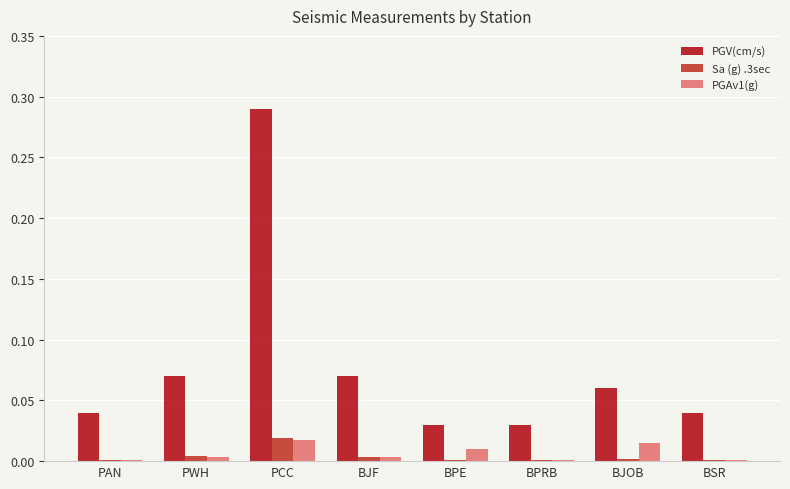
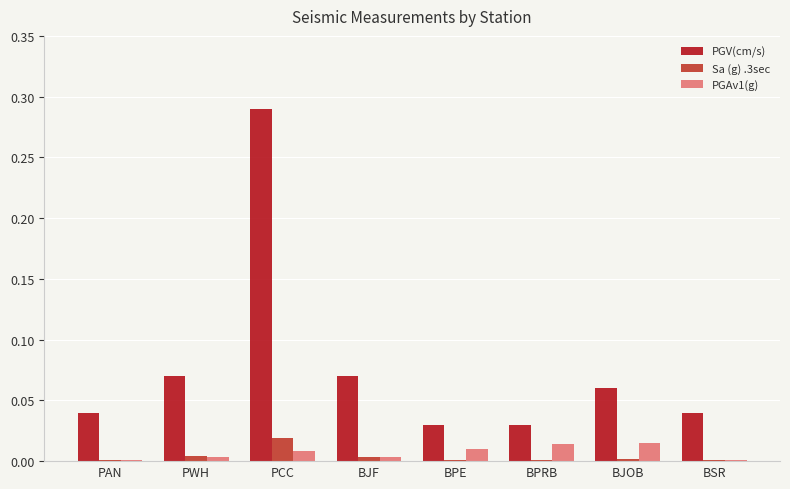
PGAv1(g), PCC: 0.017 -> 0.008
PGAv1(g), BPRB: 0.001 -> 0.014
